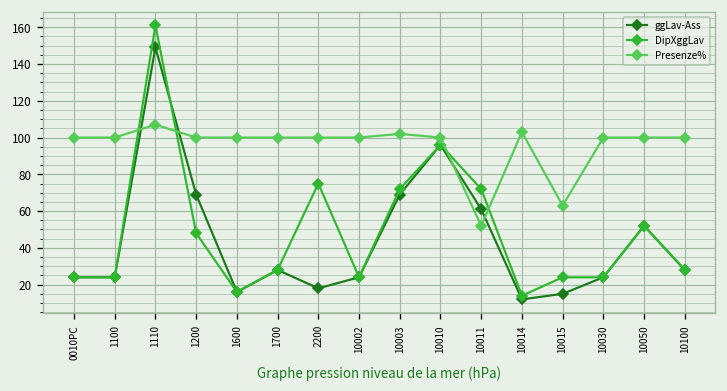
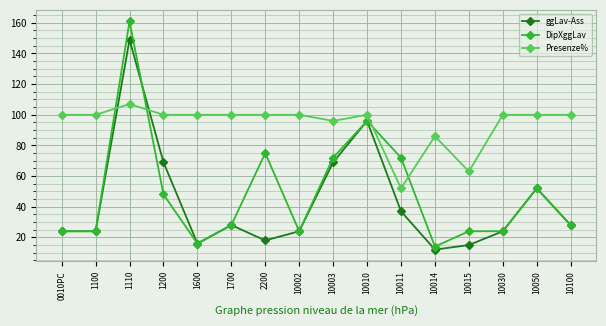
Presenze%, 10003: 102 -> 96
ggLav-Ass, 10011: 61 -> 37
Presenze%, 10014: 103 -> 86
